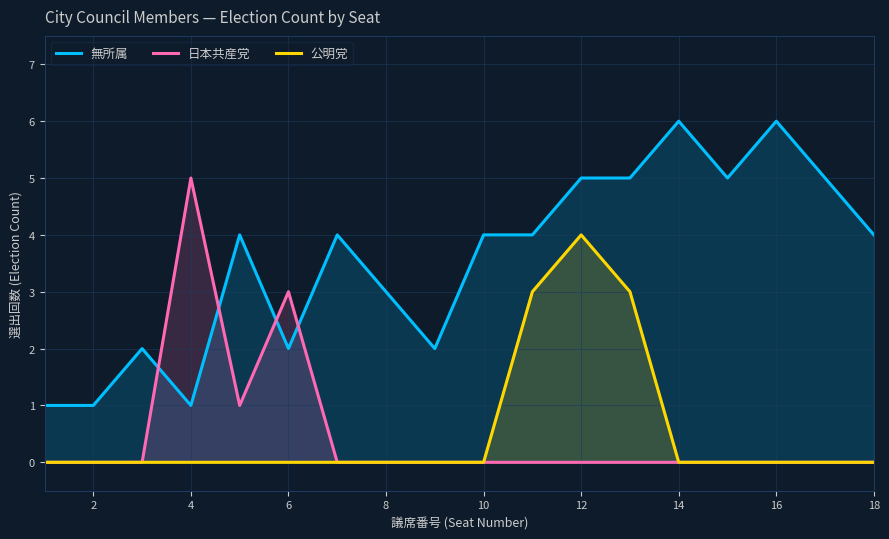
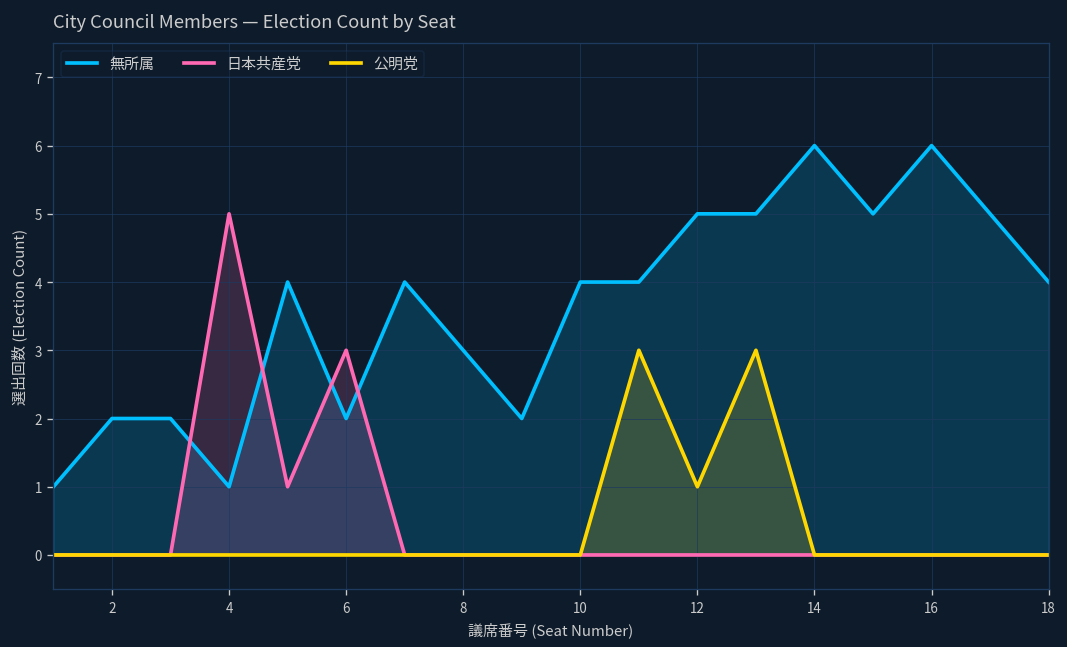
無所属, 2: 1 -> 2
公明党, 12: 4 -> 1
